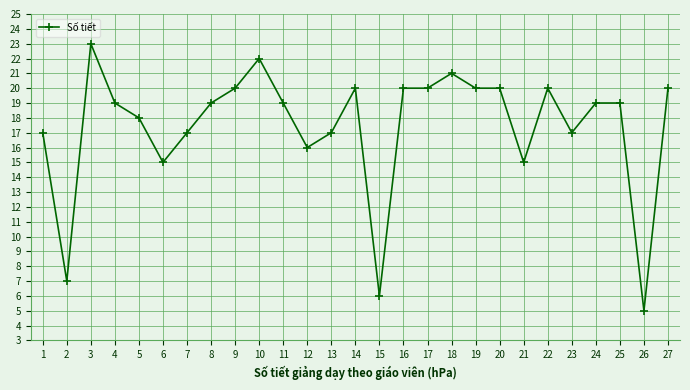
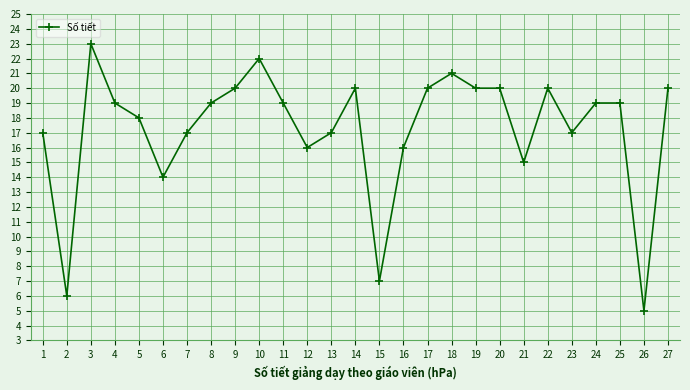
2: 7 -> 6
6: 15 -> 14
15: 6 -> 7
16: 20 -> 16
